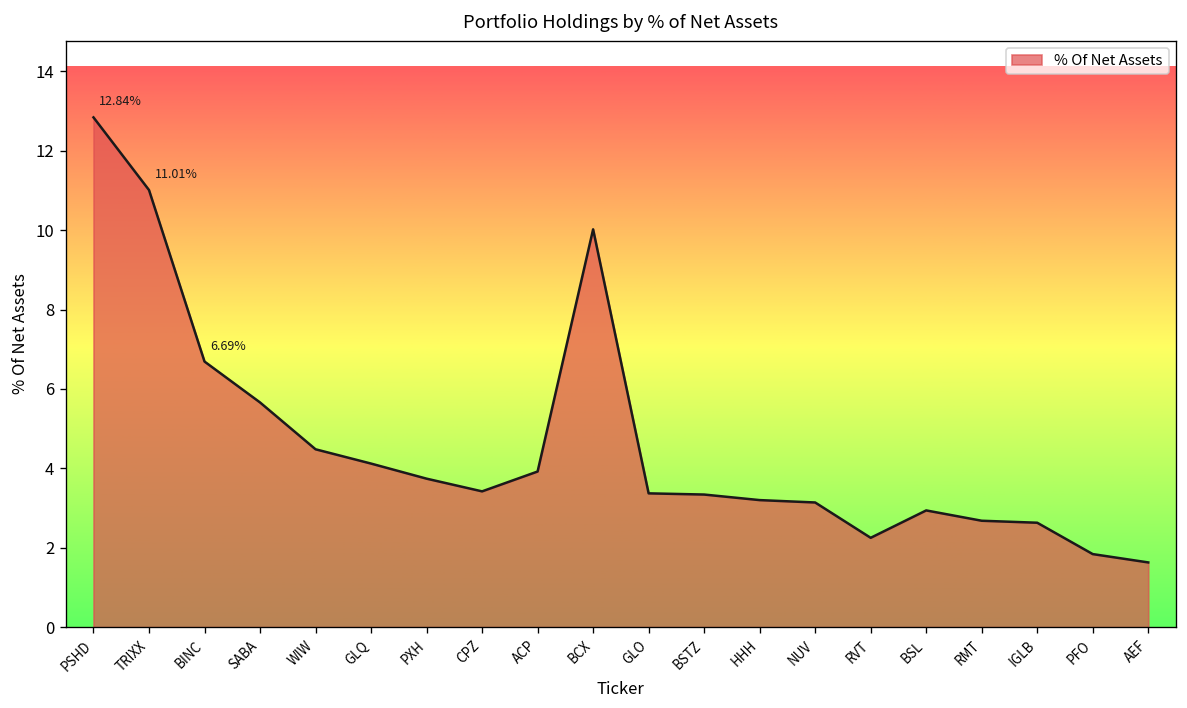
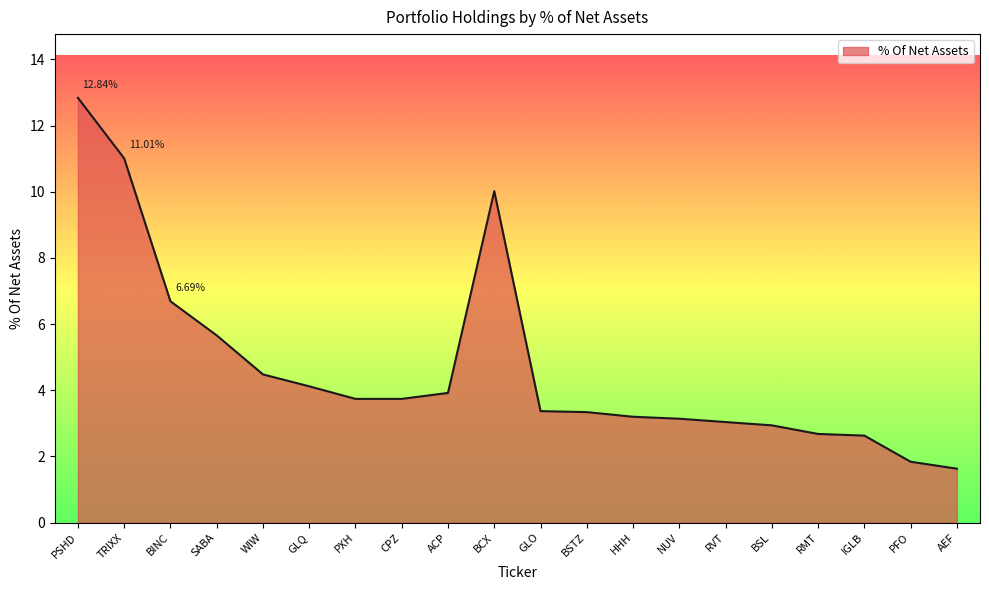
CPZ: 3.4 -> 3.7
RVT: 2.3 -> 3.0
